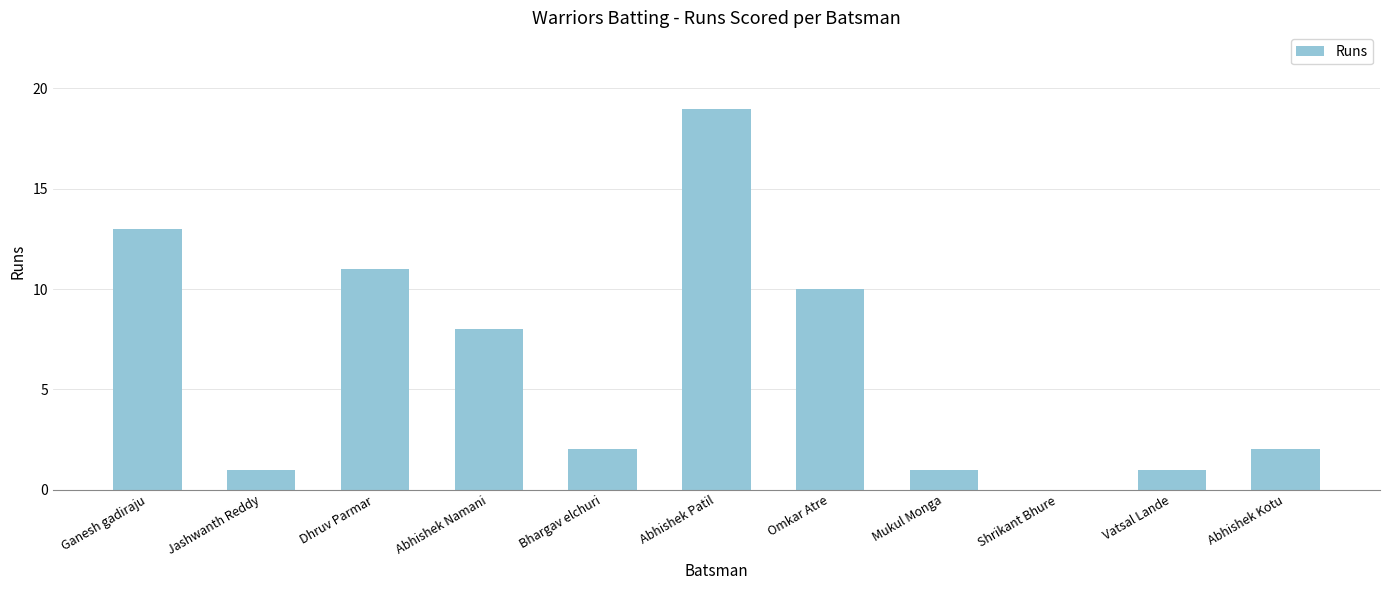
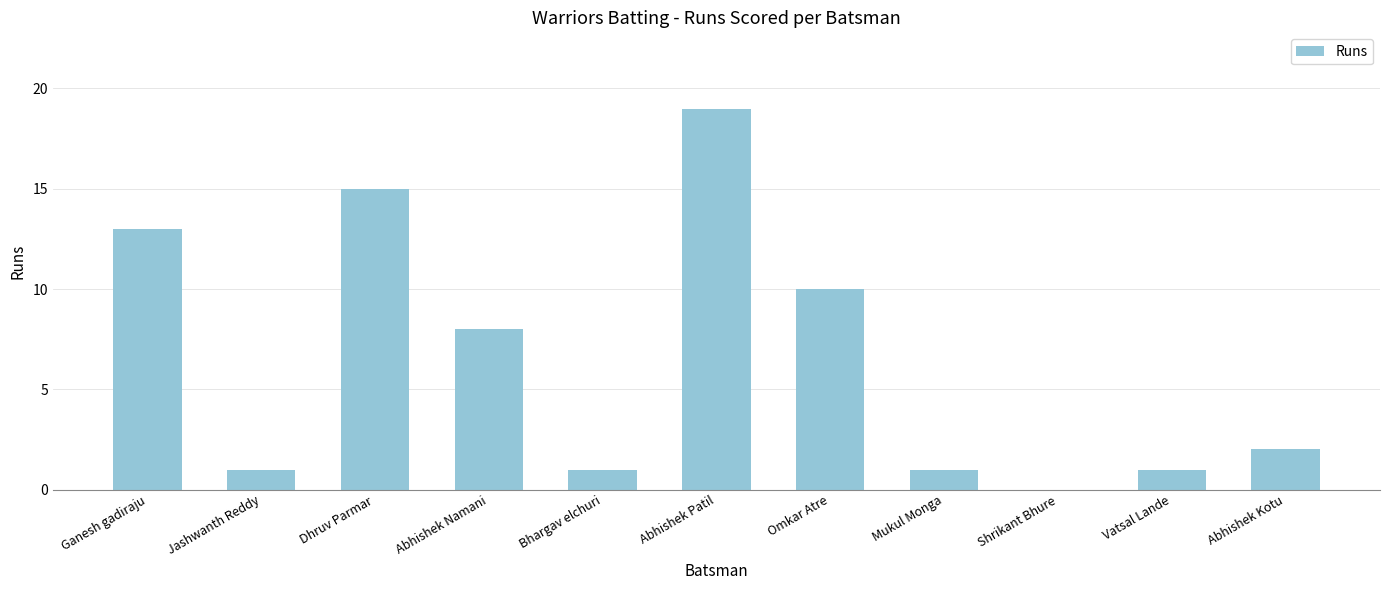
Dhruv Parmar: 11 -> 15
Bhargav elchuri: 2 -> 1
